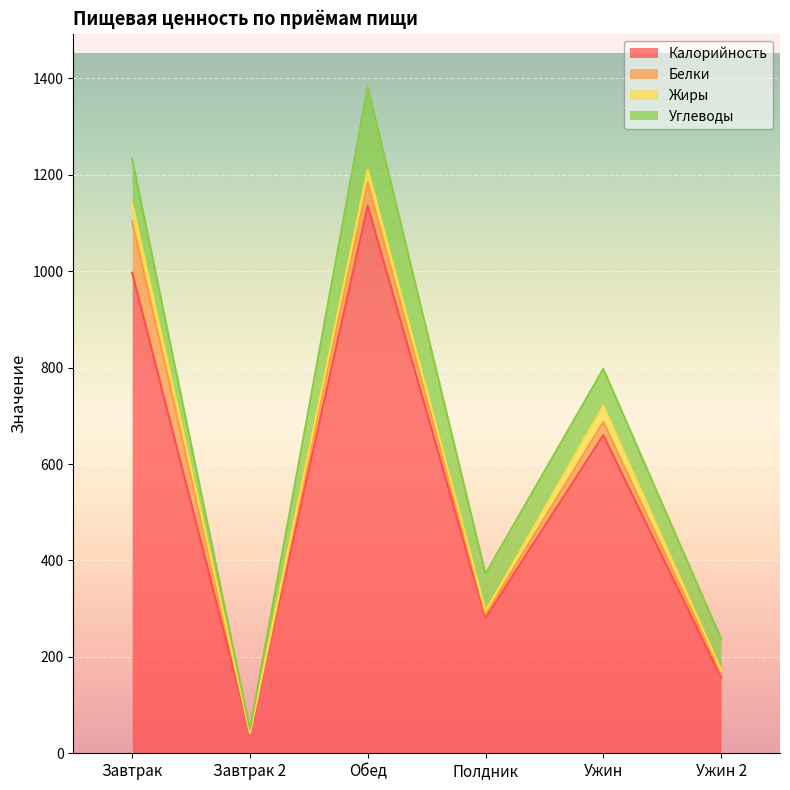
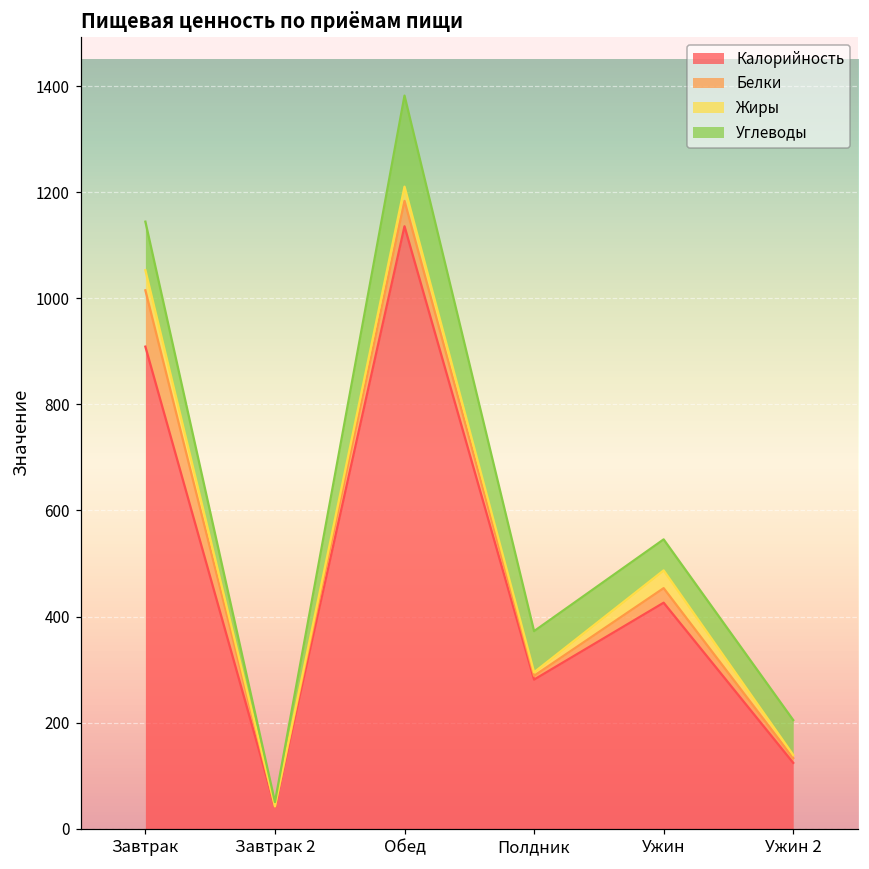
Калорийность, Завтрак: 1000 -> 910
Калорийность, Ужин: 660 -> 430
Углеводы, Ужин: 80 -> 60
Калорийность, Ужин 2: 160 -> 120
